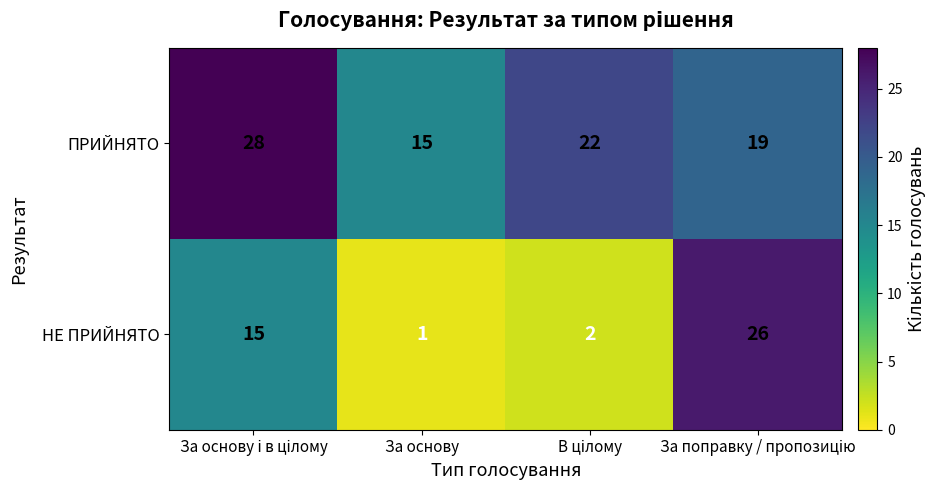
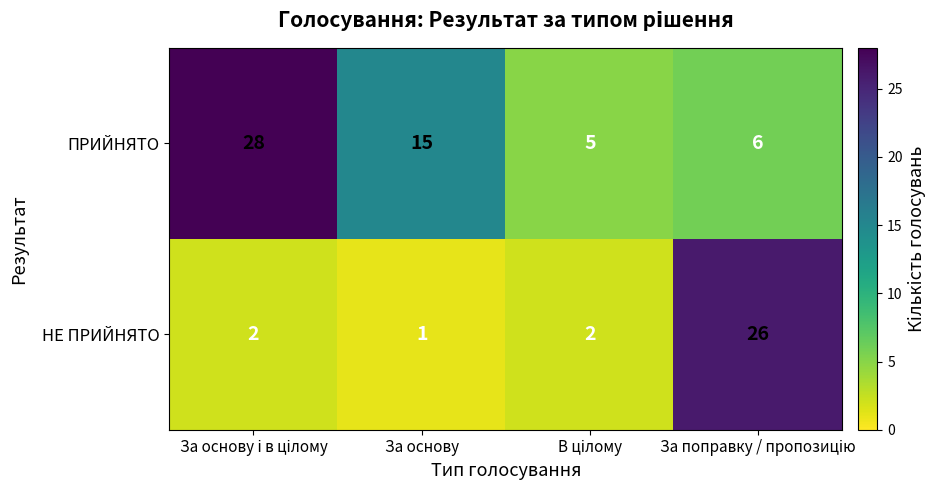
ПРИЙНЯТО, В цілому: 22 -> 5
ПРИЙНЯТО, За поправку / пропозицію: 19 -> 6
НЕ ПРИЙНЯТО, За основу і в цілому: 15 -> 2
